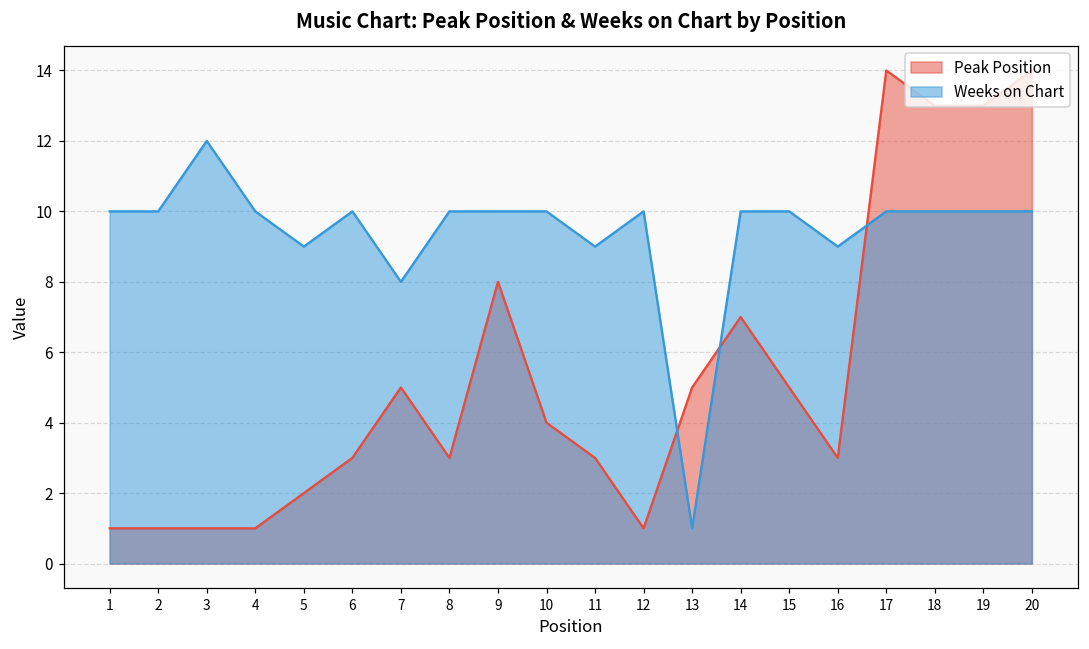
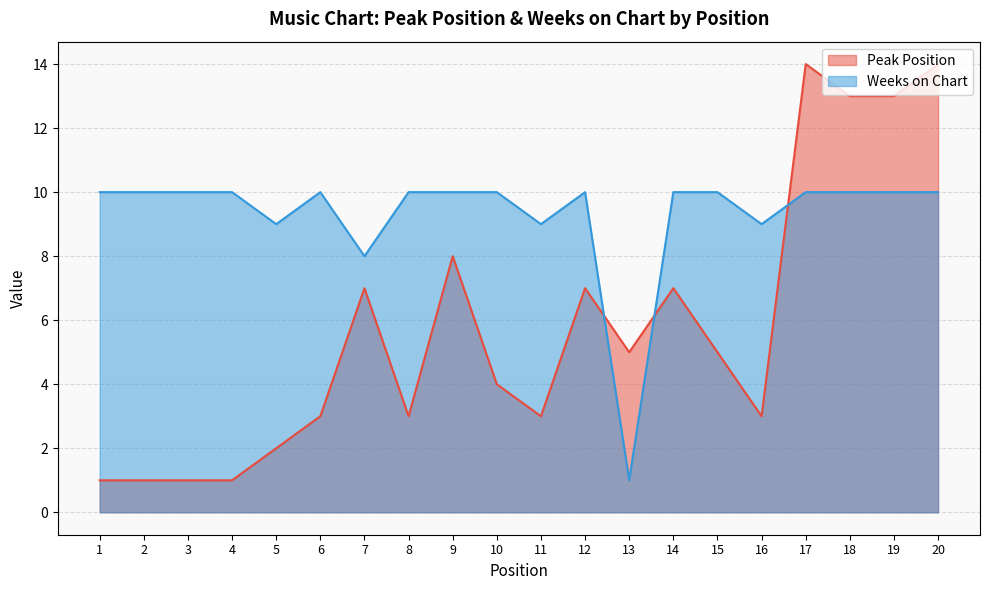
Weeks on Chart, 3: 12 -> 10
Peak Position, 7: 5 -> 7
Peak Position, 12: 1 -> 7
